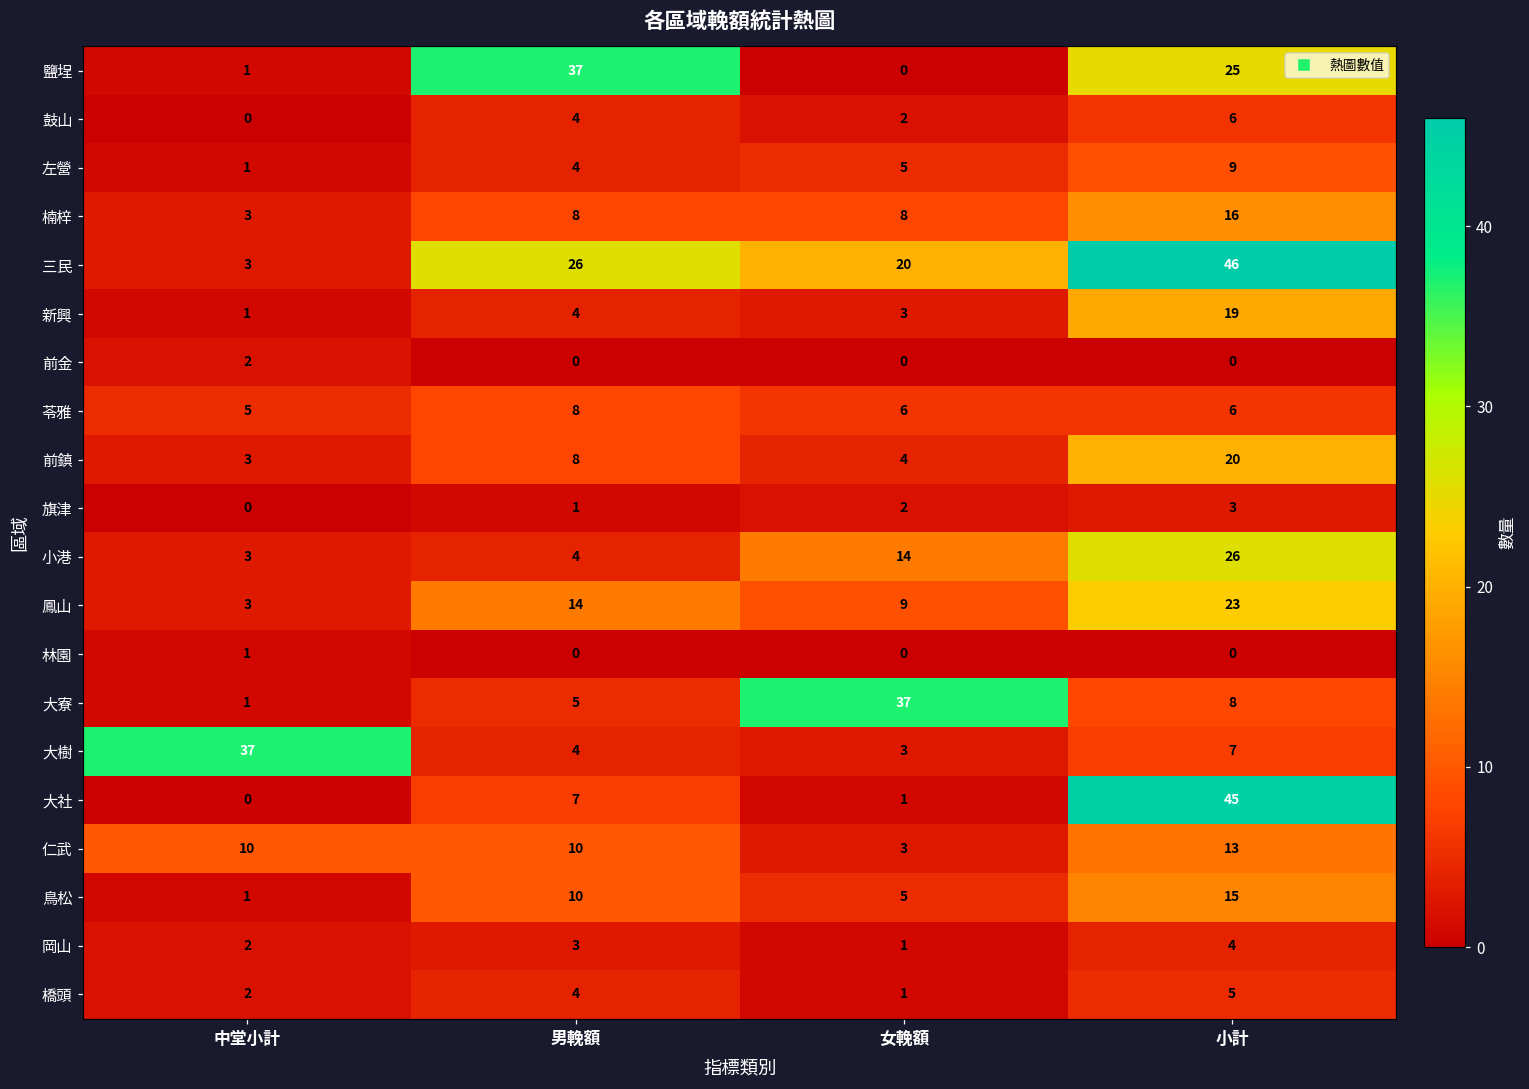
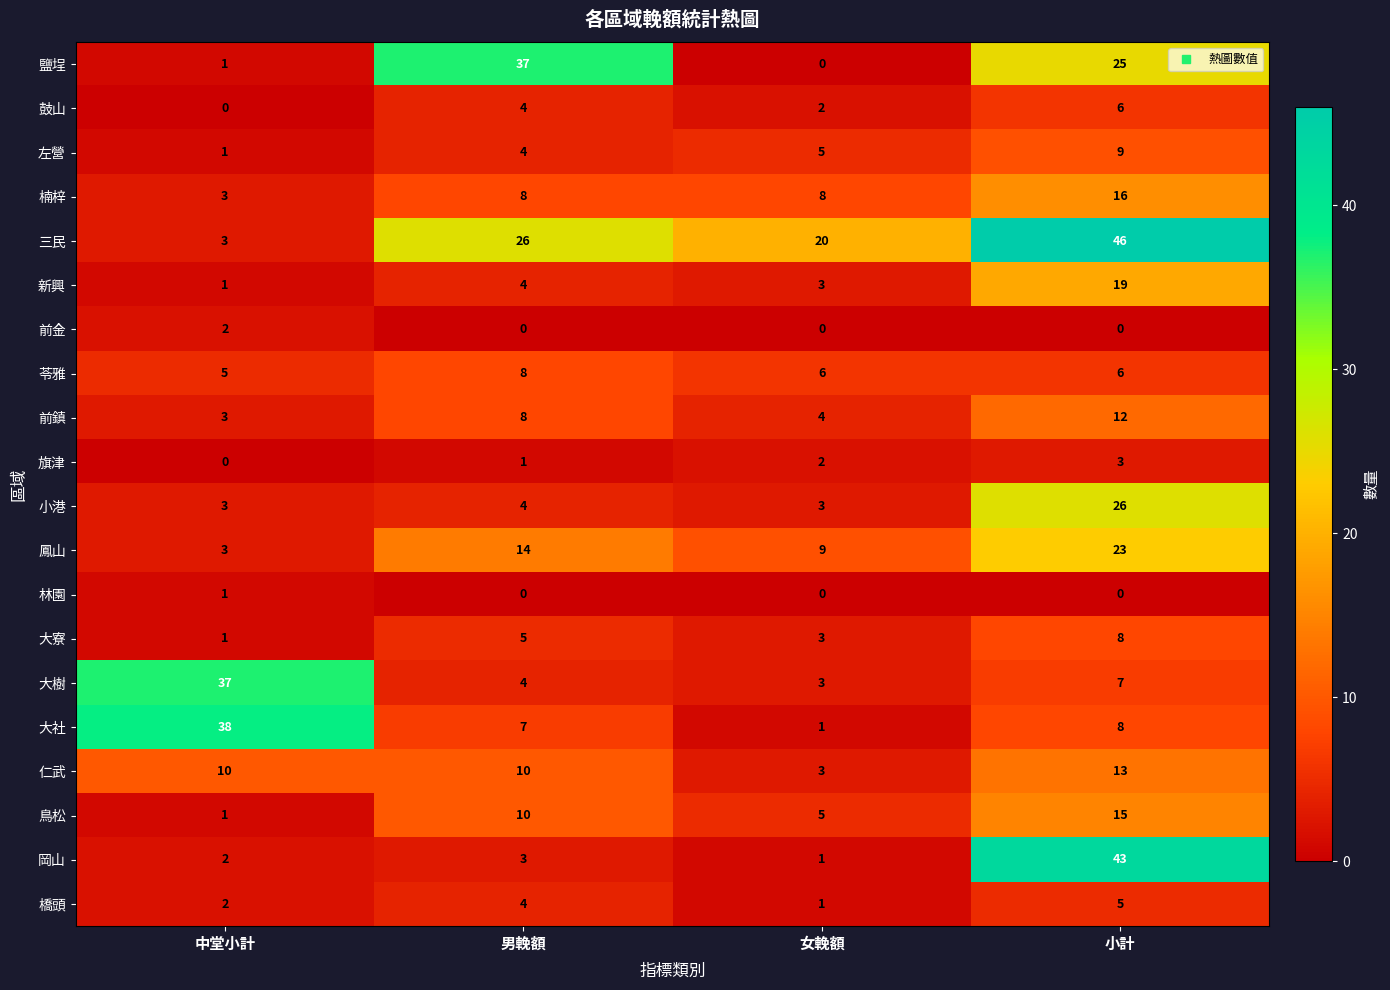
前鎮, 小計: 20 -> 12
小港, 女輓額: 14 -> 3
大寮, 女輓額: 37 -> 3
大社, 中堂小計: 0 -> 38
大社, 小計: 45 -> 8
岡山, 小計: 4 -> 43
